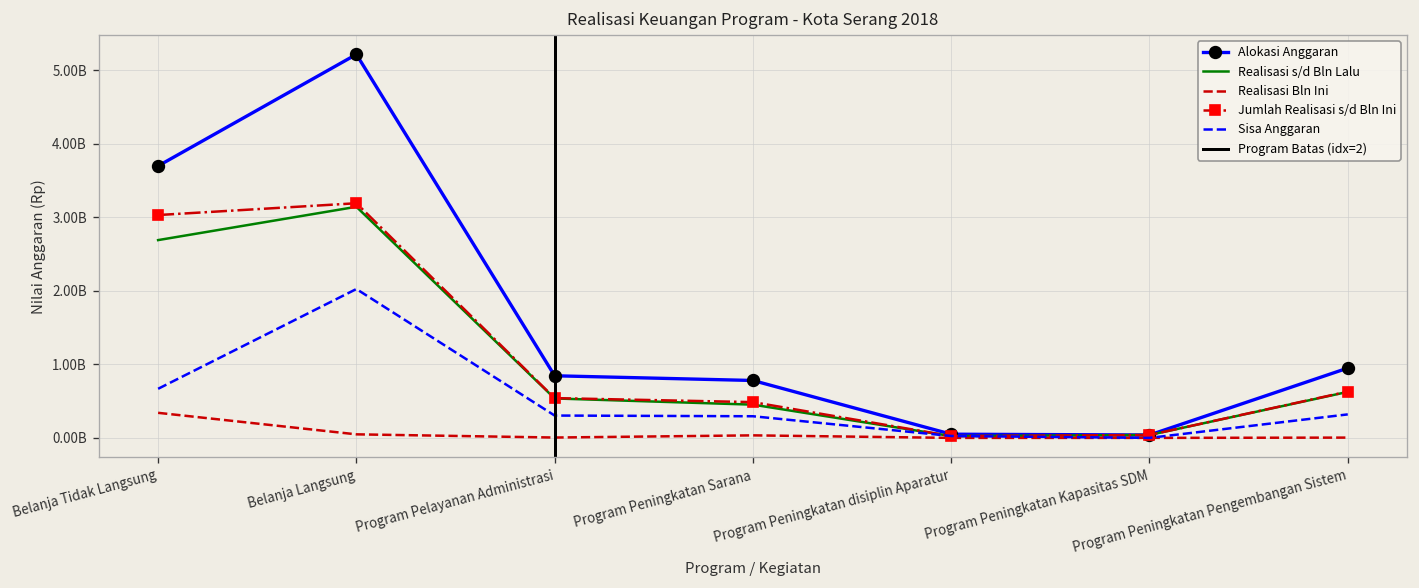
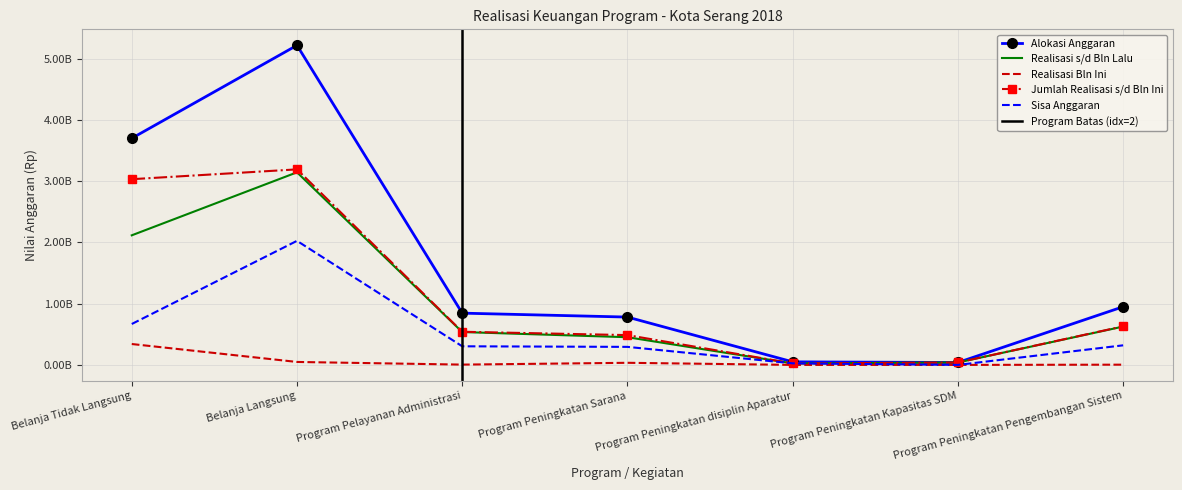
Realisasi s/d Bln Lalu, Belanja Tidak Langsung: 2700000000 -> 2100000000
